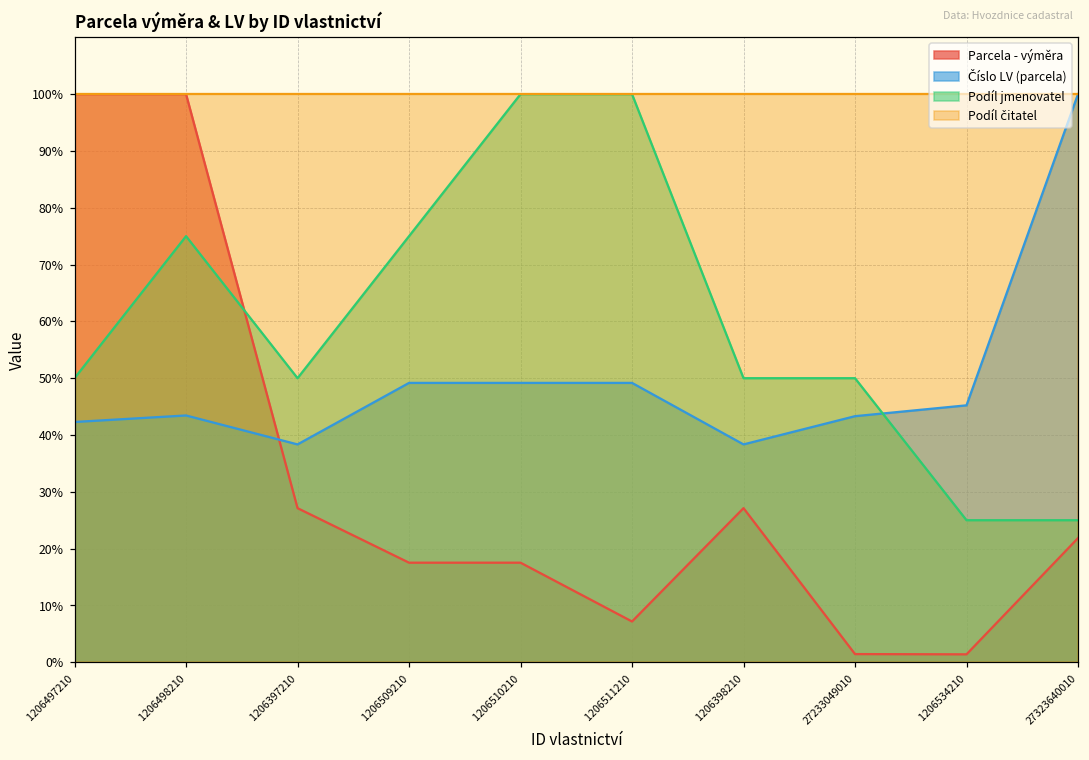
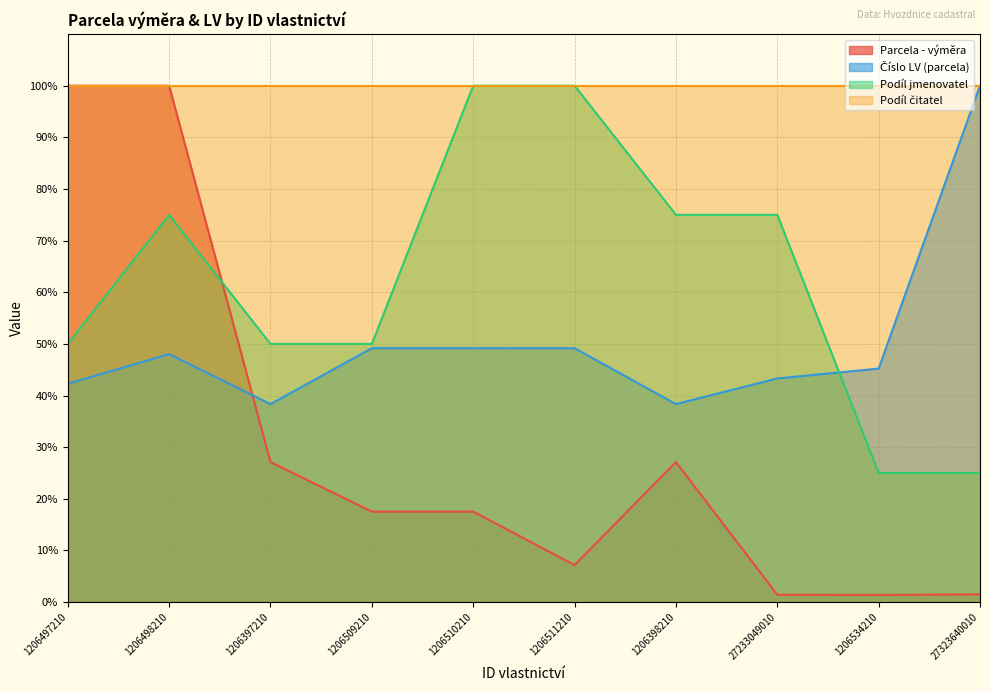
Číslo LV (parcela), 1206498210: 43% -> 48%
Podíl jmenovatel, 1206509210: 75% -> 50%
Podíl jmenovatel, 1206398210: 50% -> 75%
Podíl jmenovatel, 27233049010: 50% -> 75%
Parcela - výměra, 27323640010: 22% -> 2%
